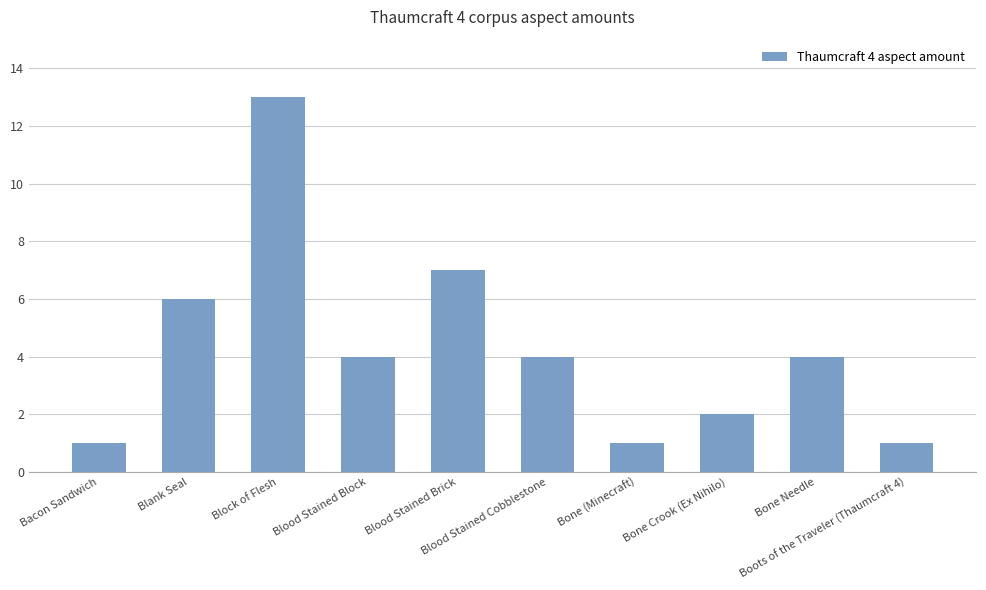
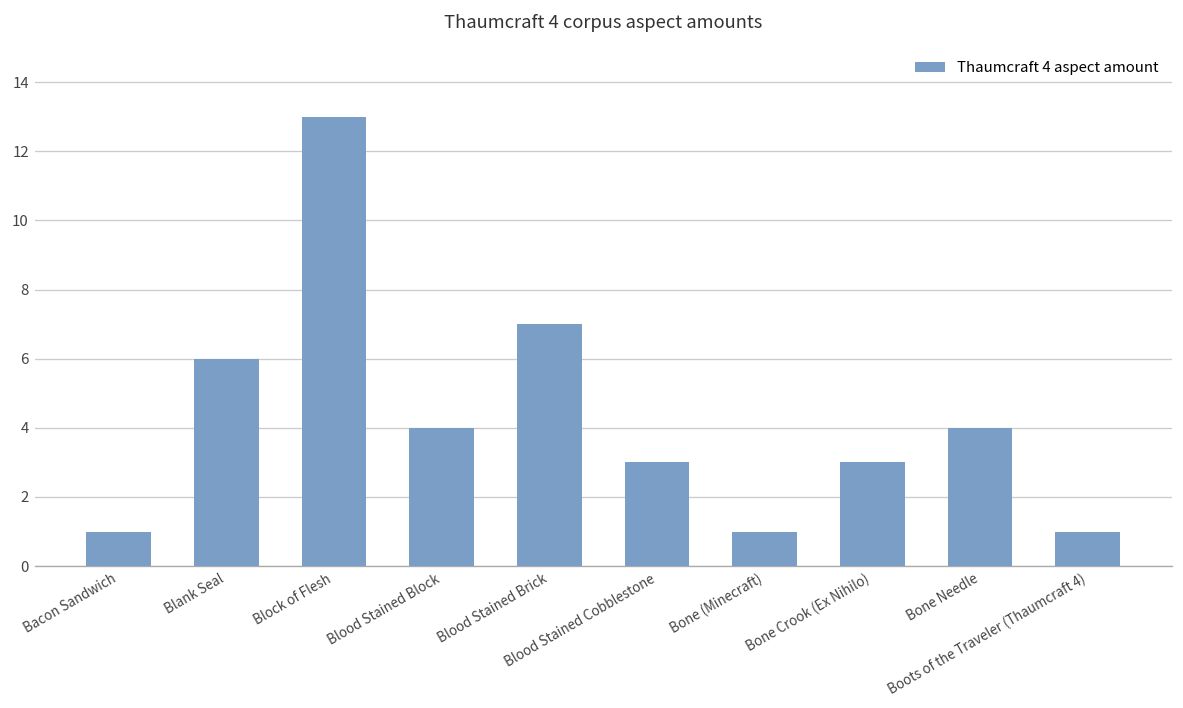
Blood Stained Cobblestone: 4 -> 3
Bone Crook (Ex Nihilo): 2 -> 3
